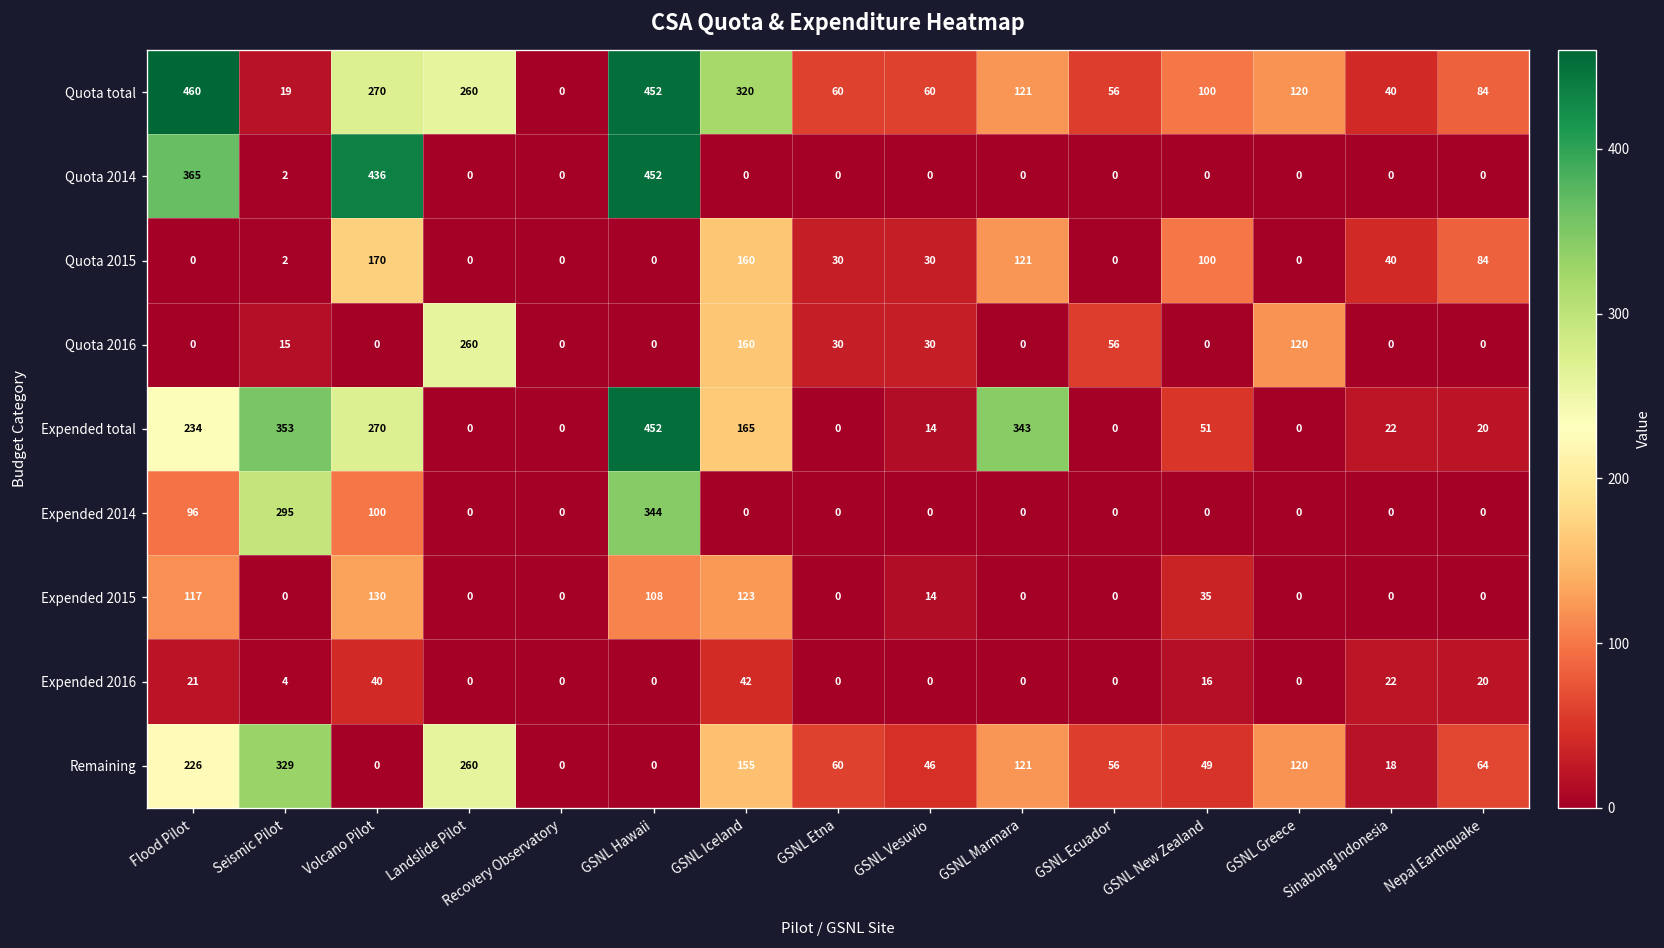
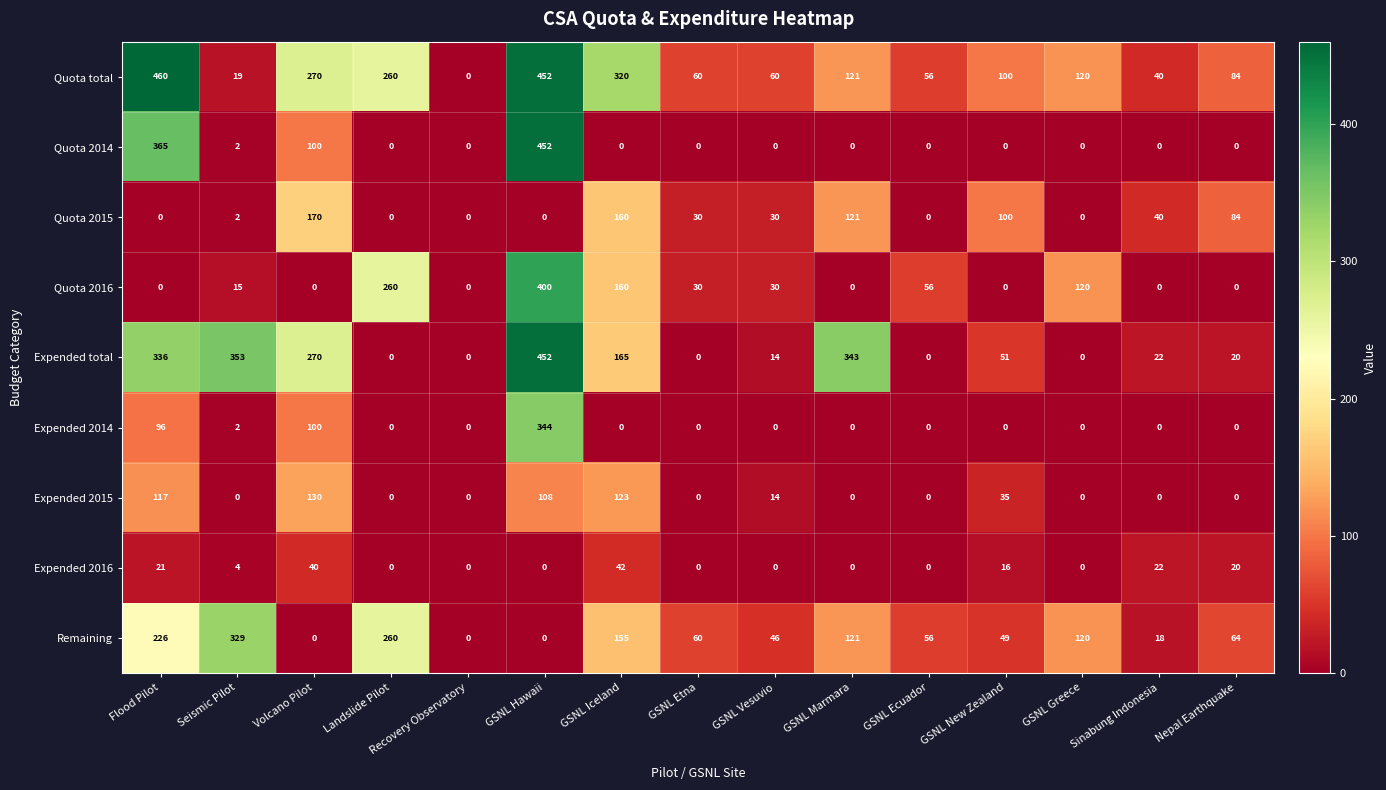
Quota 2014, Volcano Pilot: 436 -> 100
Quota 2016, GSNL Hawaii: 0 -> 400
Expended total, Flood Pilot: 234 -> 336
Expended 2014, Seismic Pilot: 295 -> 2
